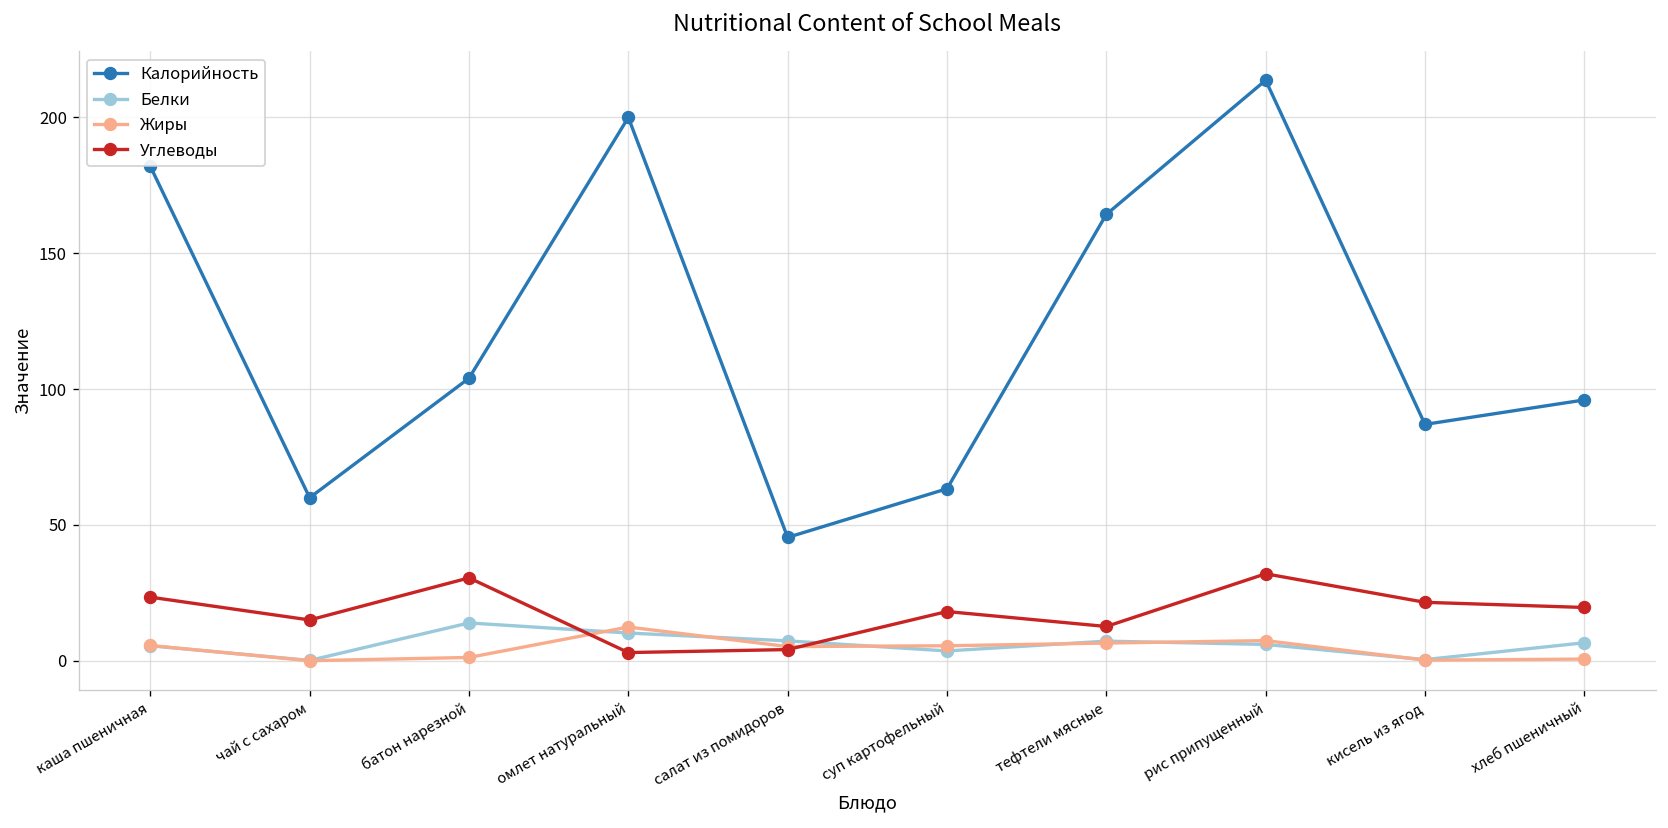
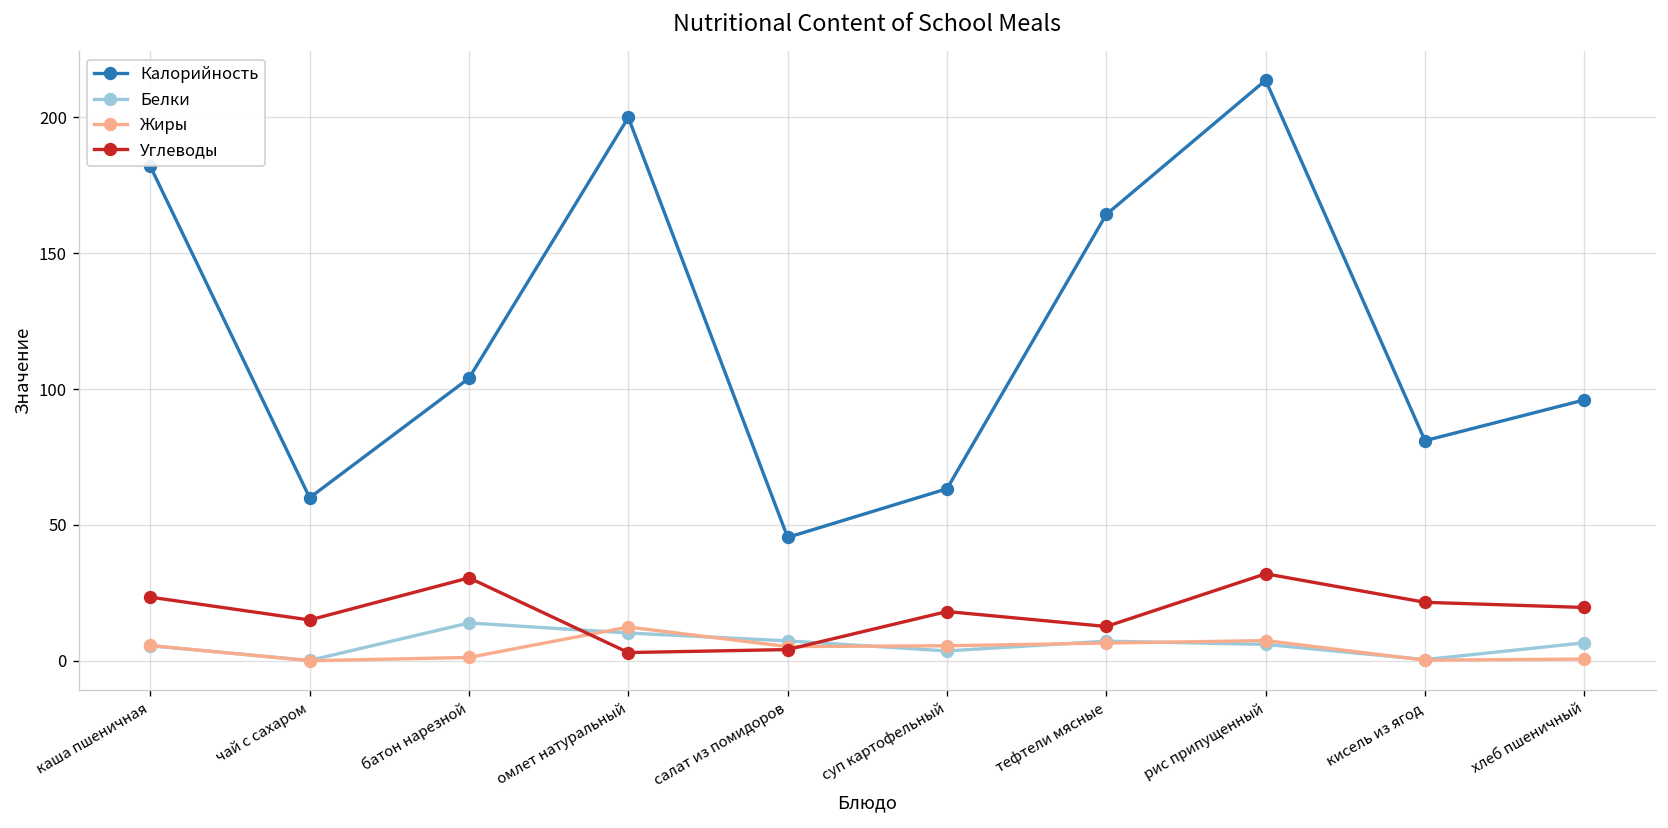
Калорийность, кисель из ягод: 87 -> 81
